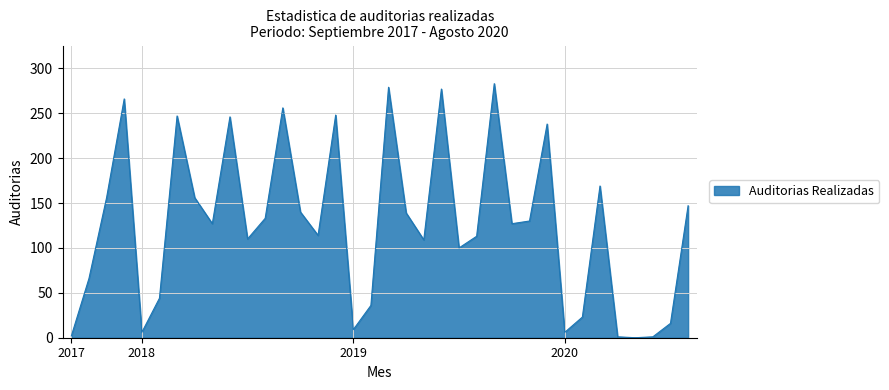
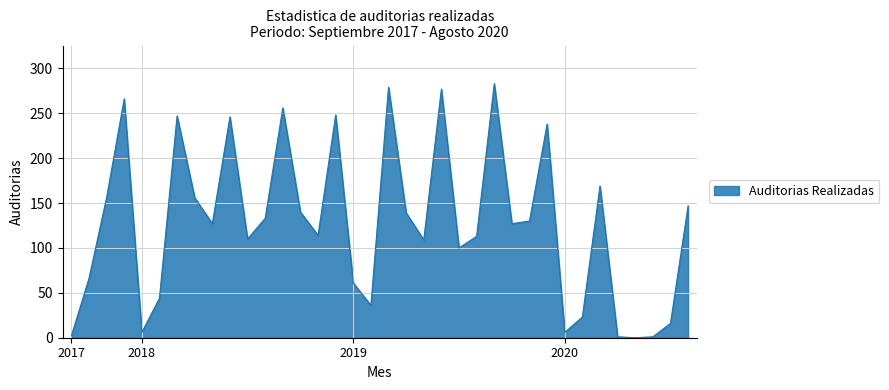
2019: 10 -> 60
